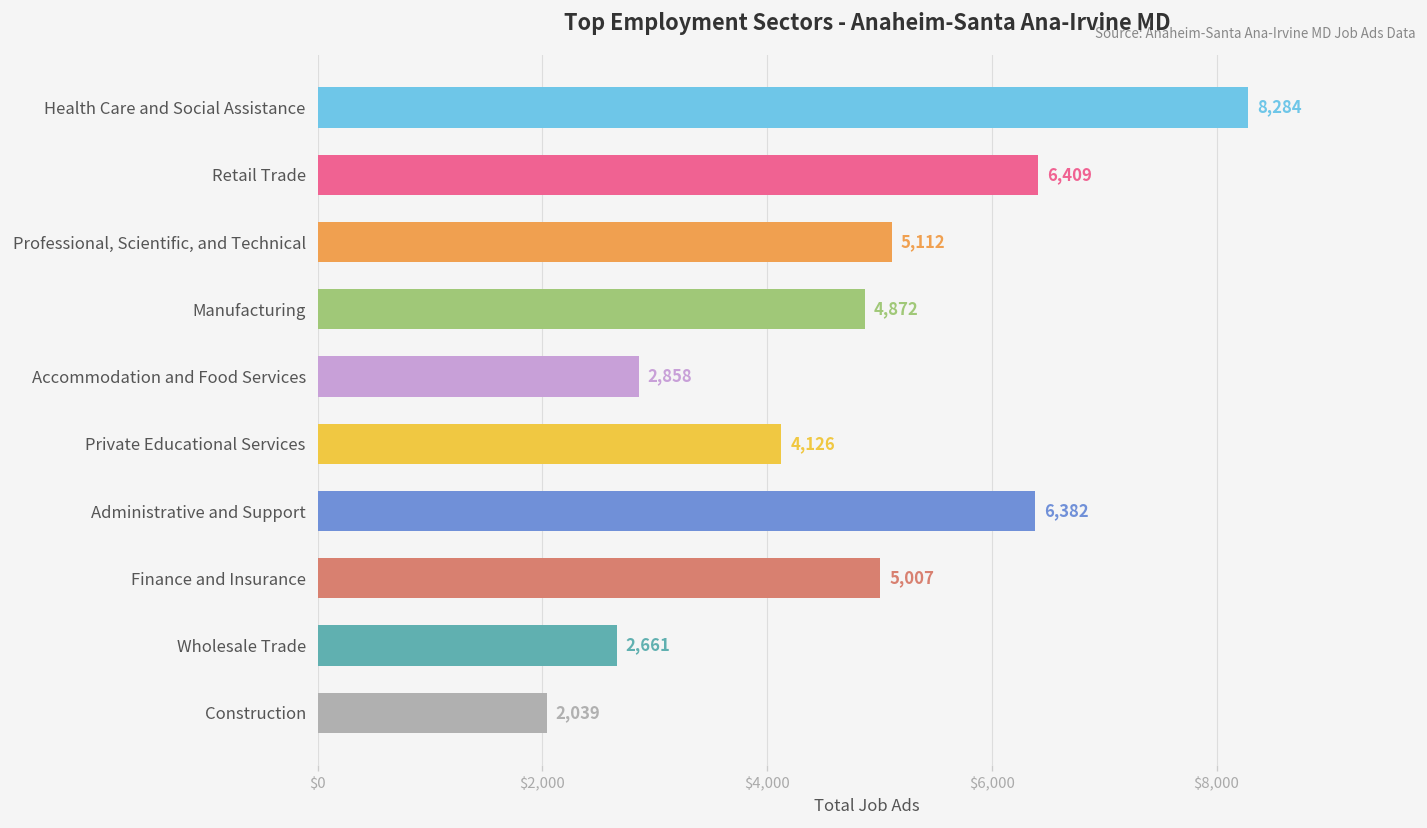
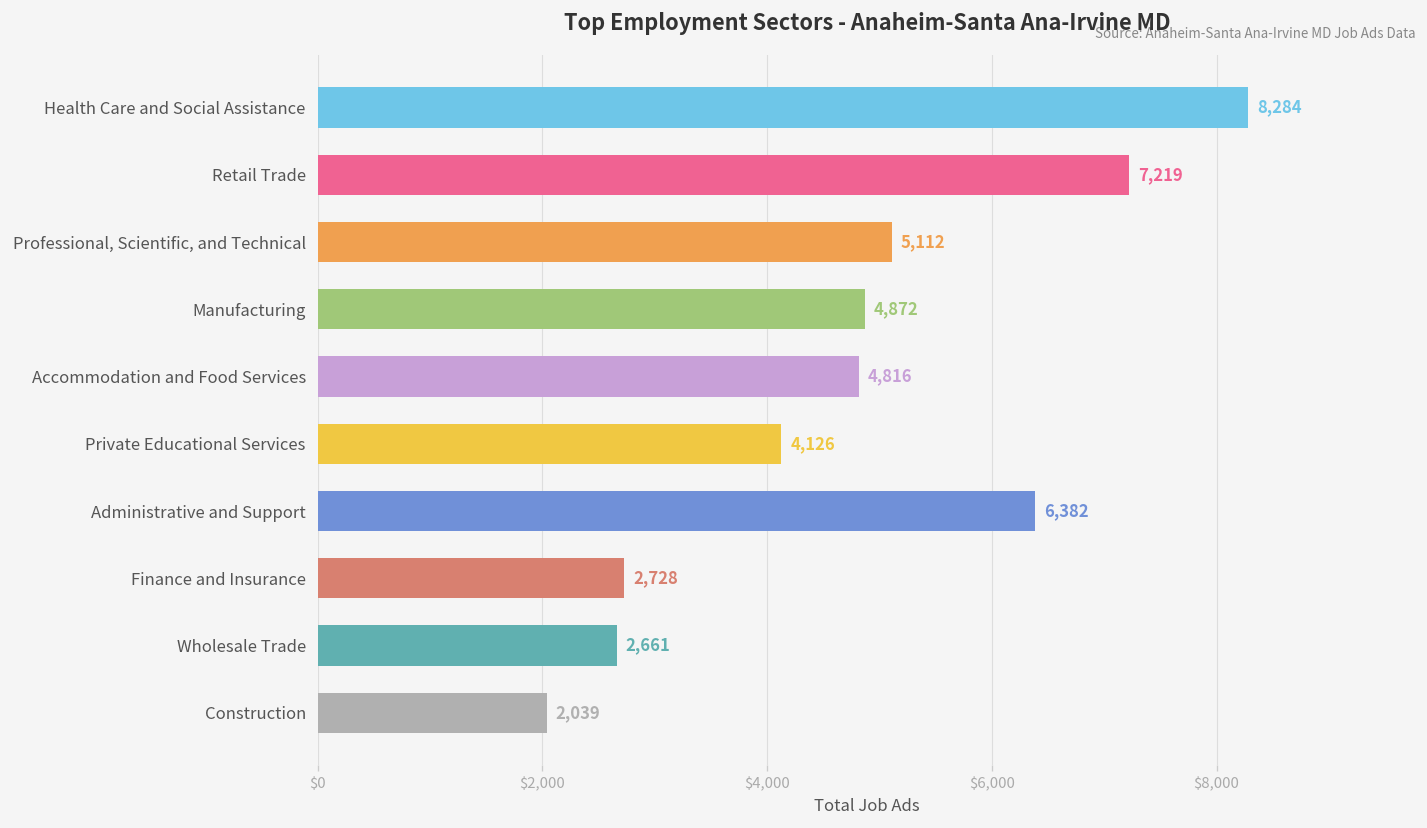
Retail Trade: 6,409 -> 7,219
Accommodation and Food Services: 2,858 -> 4,816
Finance and Insurance: 5,007 -> 2,728
